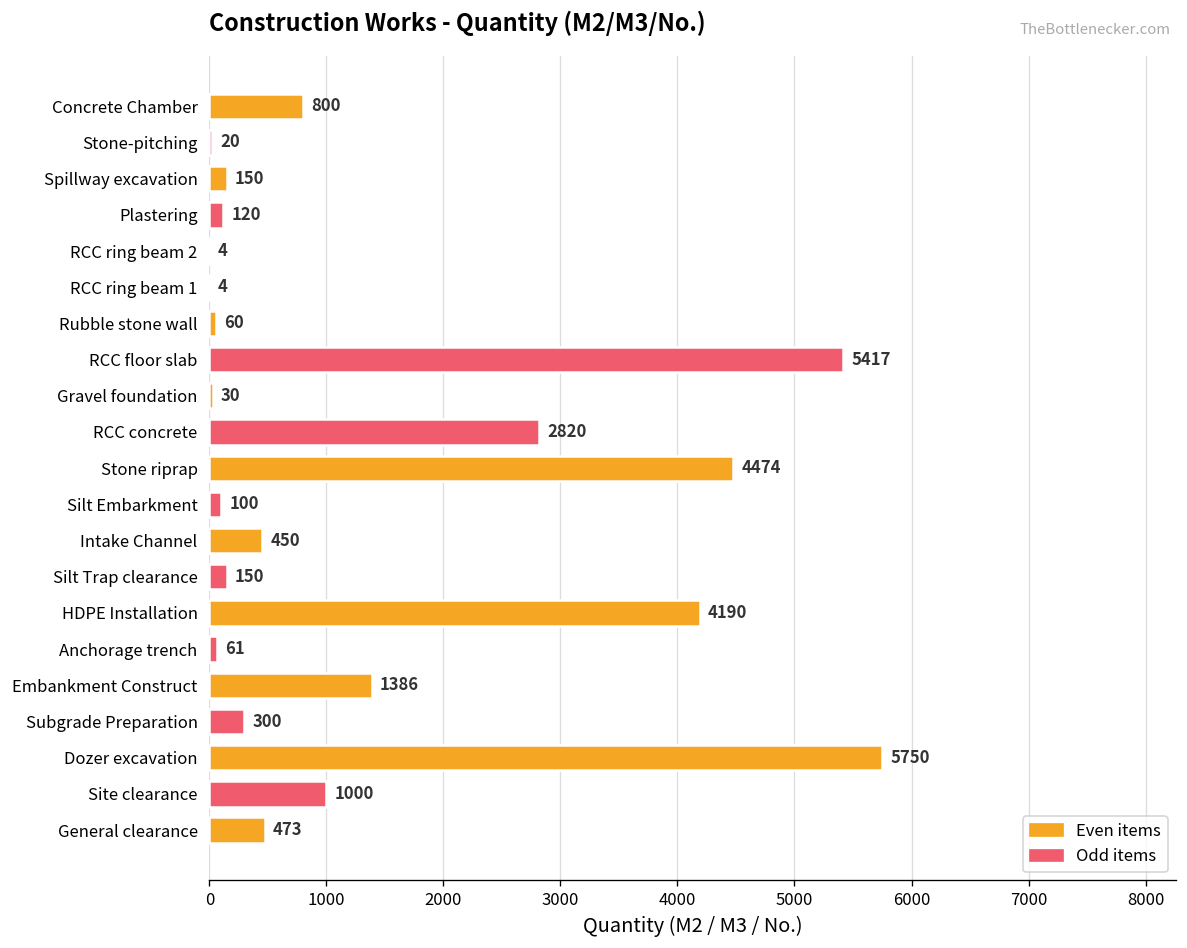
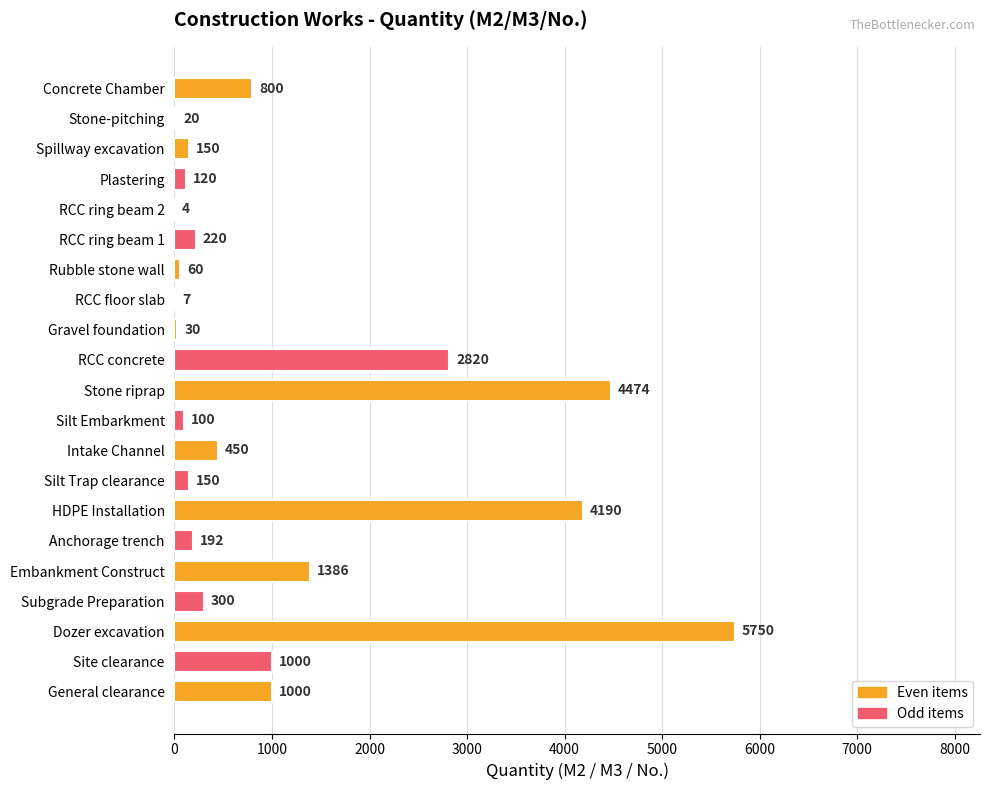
RCC ring beam 1: 4 -> 220
RCC floor slab: 5417 -> 7
Anchorage trench: 61 -> 192
General clearance: 473 -> 1000
